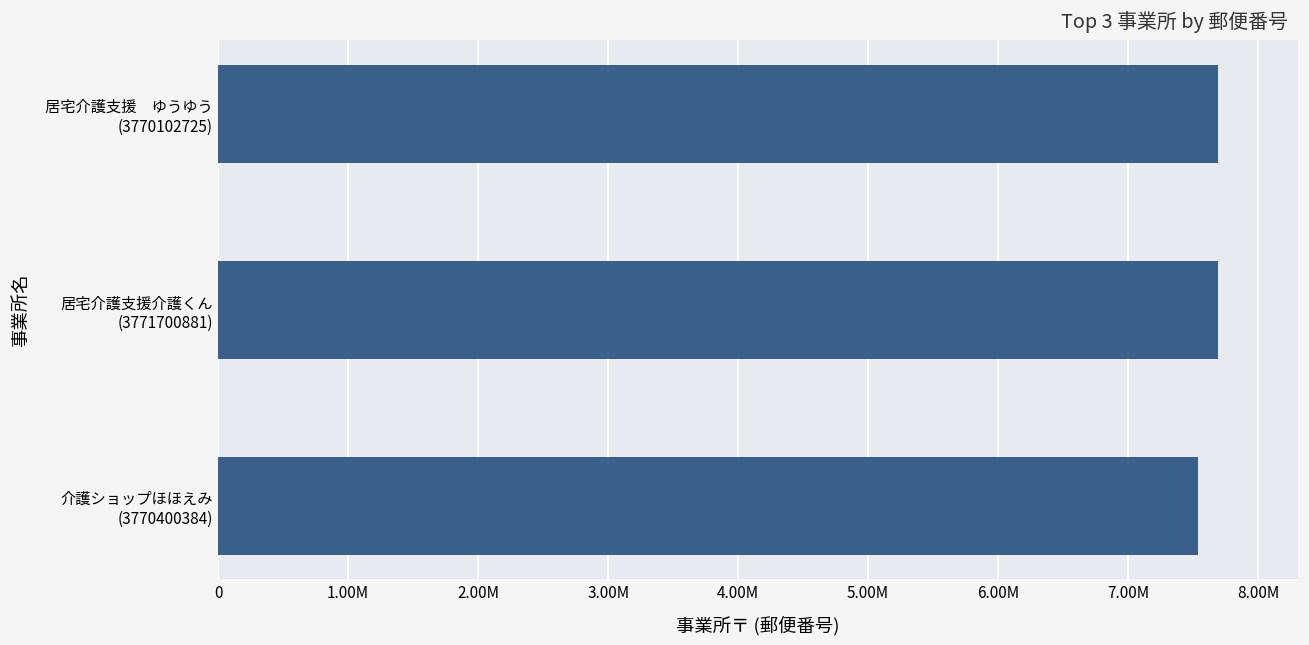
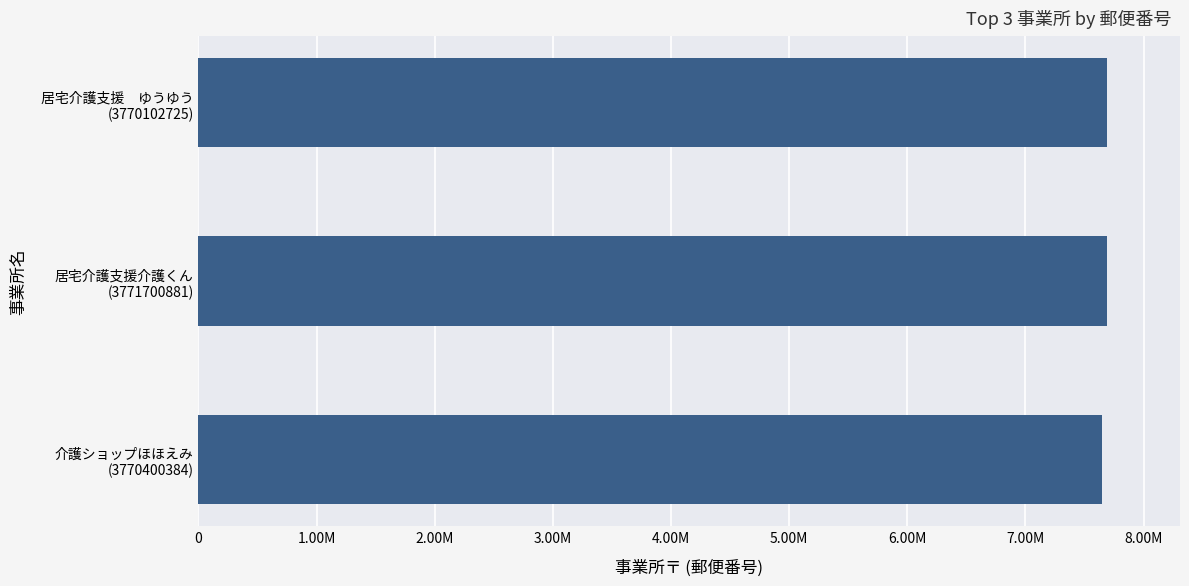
介護ショップほほえみ (3770400384): 7540000 -> 7650000
